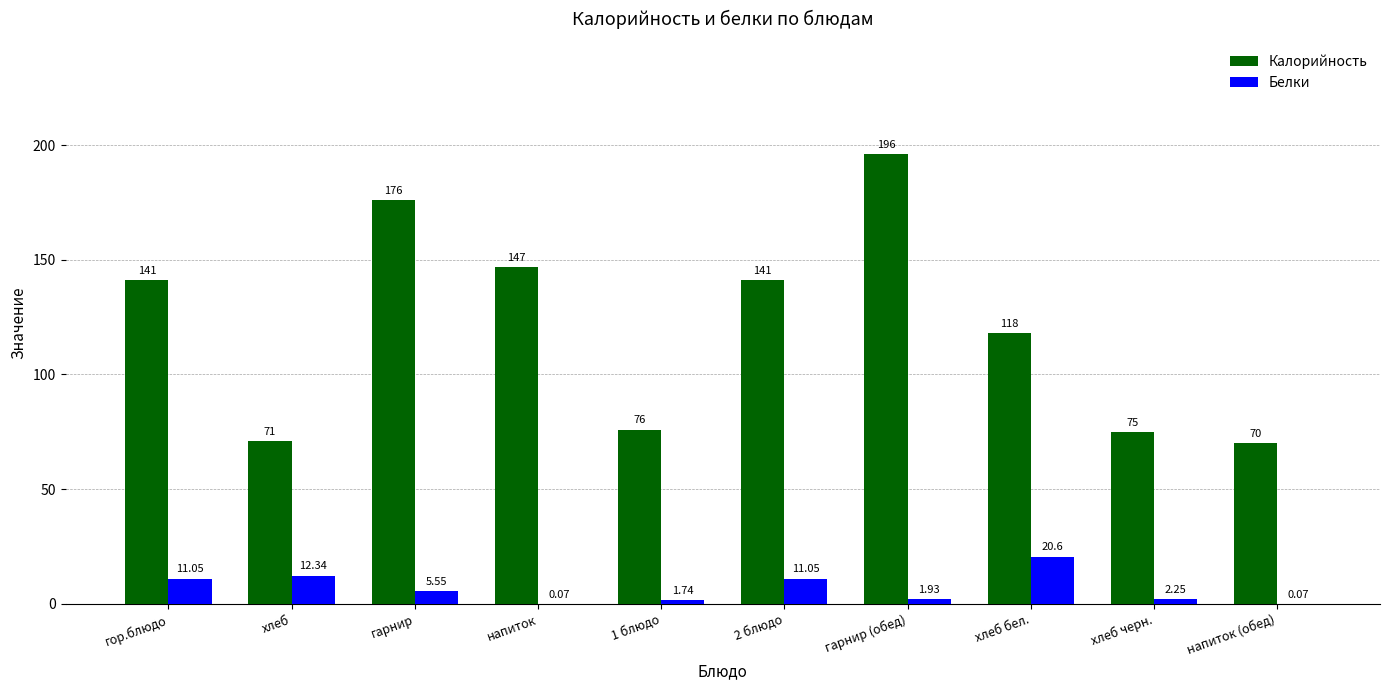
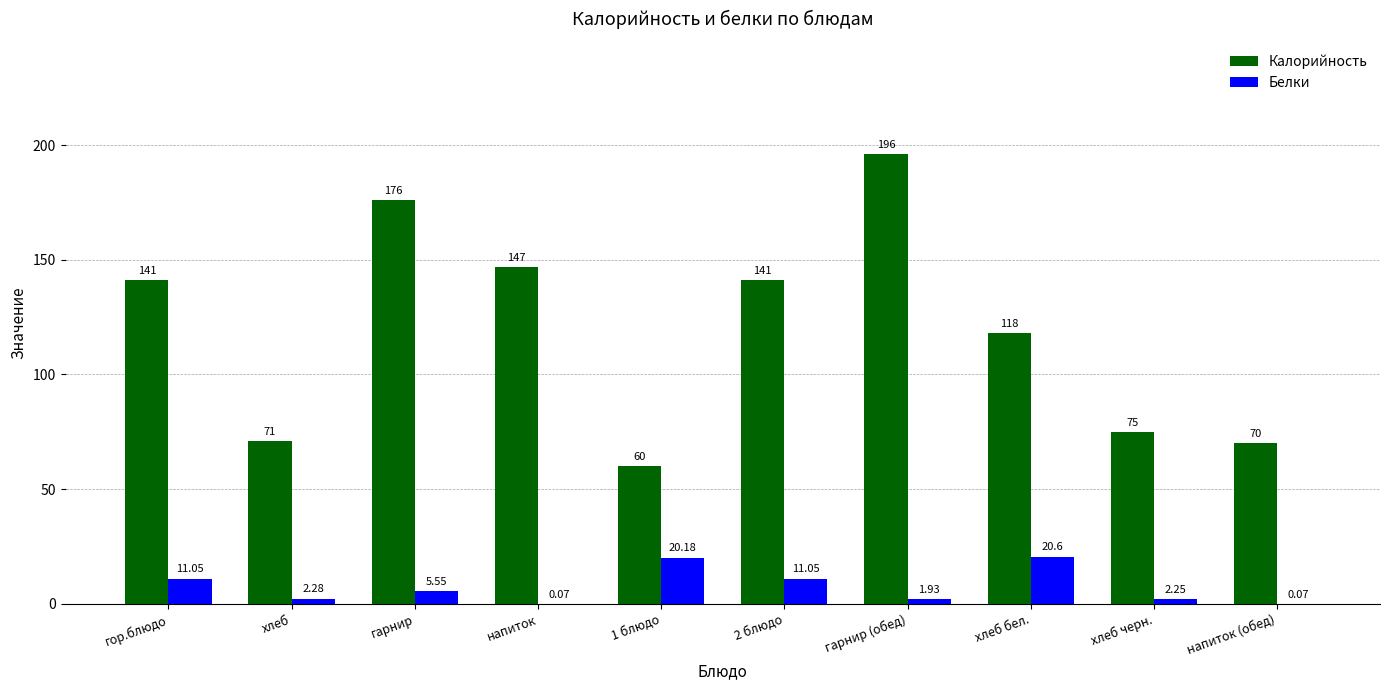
Белки, хлеб: 12.34 -> 2.28
Калорийность, 1 блюдо: 76 -> 60
Белки, 1 блюдо: 1.74 -> 20.18
